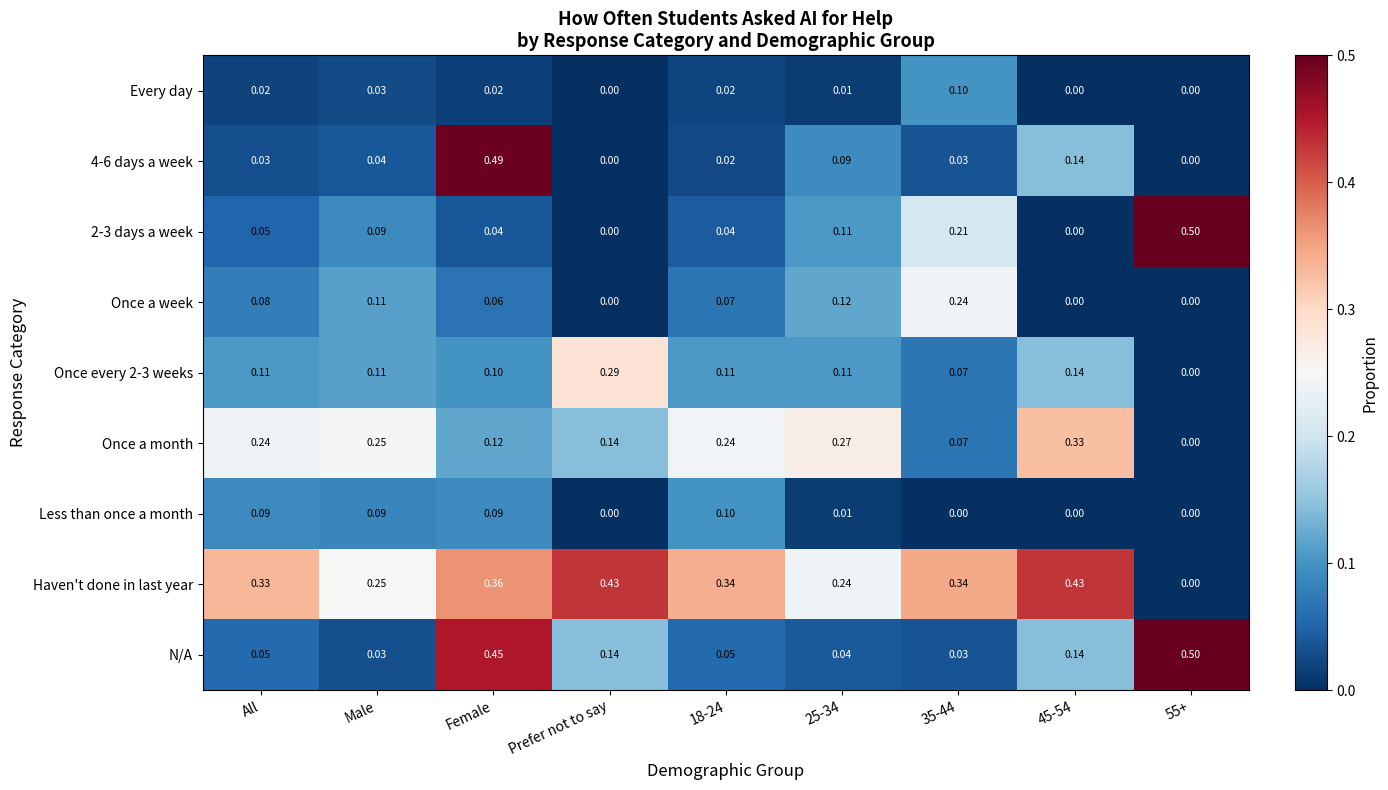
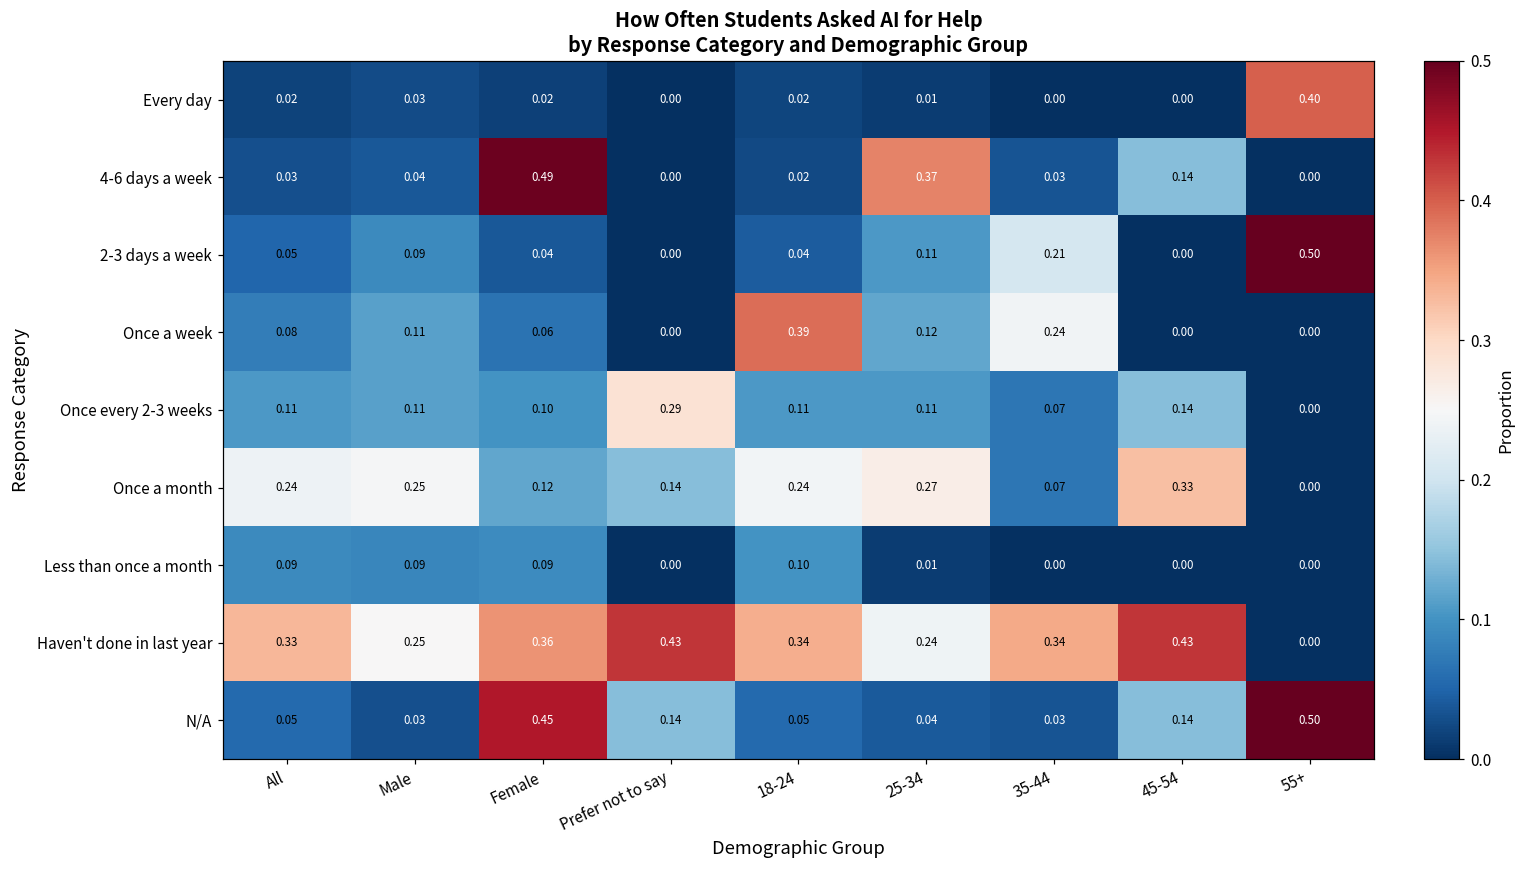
Every day, 35-44: 0.10 -> 0.00
Every day, 55+: 0.00 -> 0.40
4-6 days a week, 25-34: 0.09 -> 0.37
Once a week, 18-24: 0.07 -> 0.39
